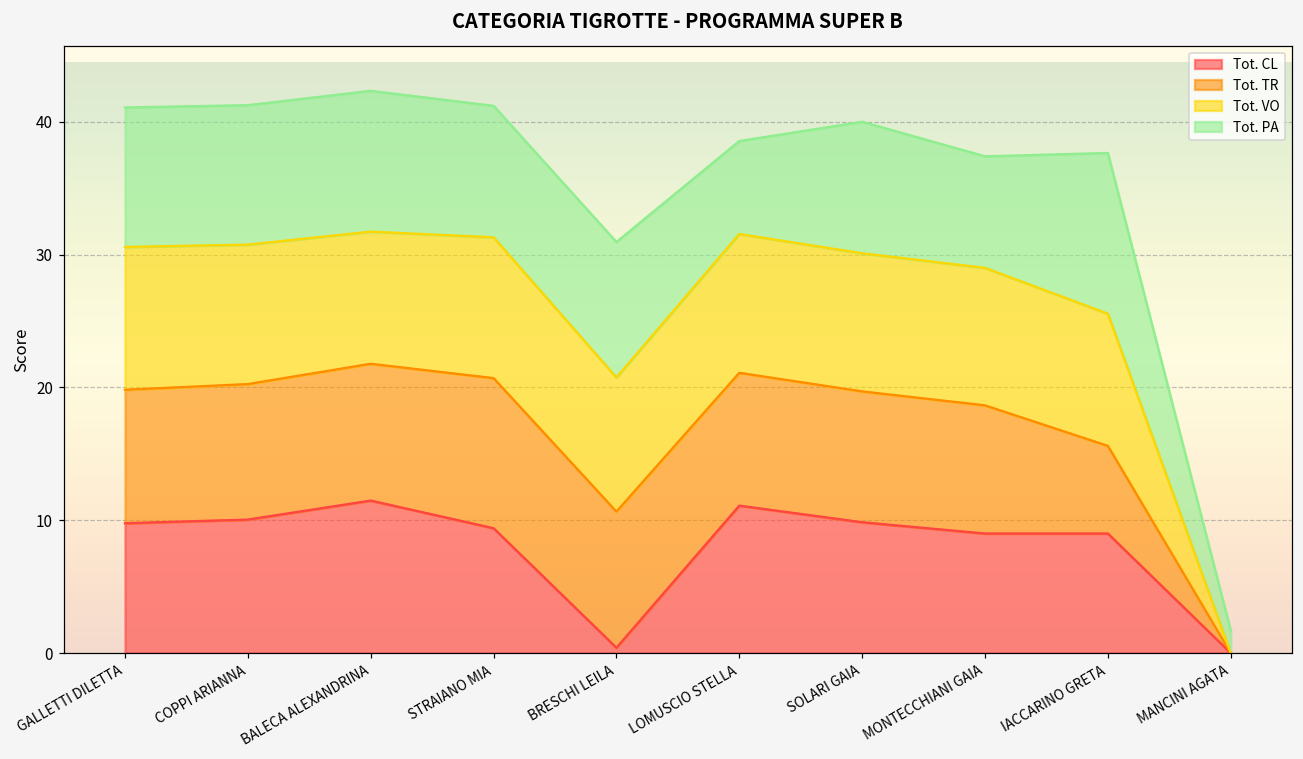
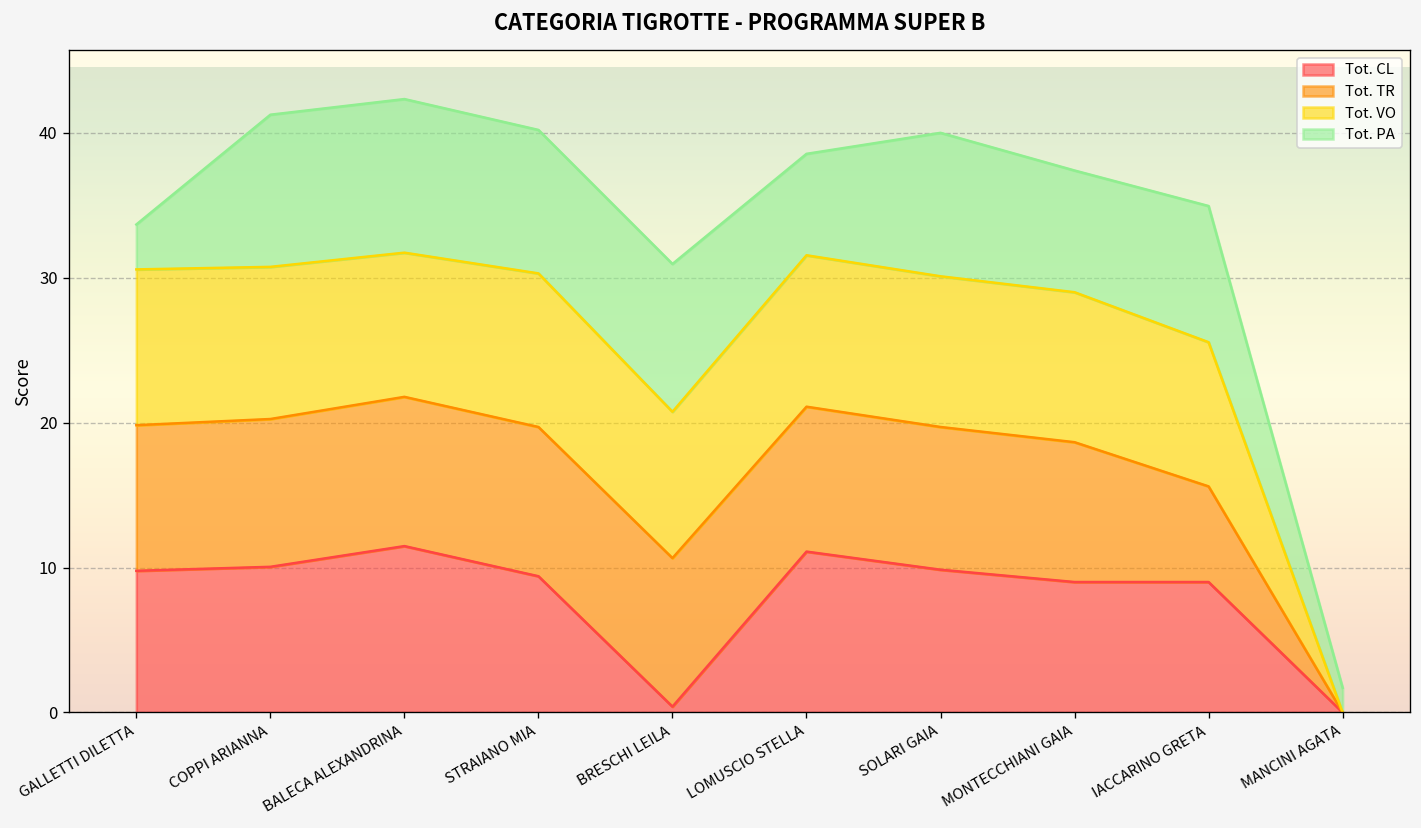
Tot. PA, GALLETTI DILETTA: 10.5 -> 3.1
Tot. TR, STRAIANO MIA: 11.3 -> 10.3
Tot. PA, IACCARINO GRETA: 12.1 -> 9.4
